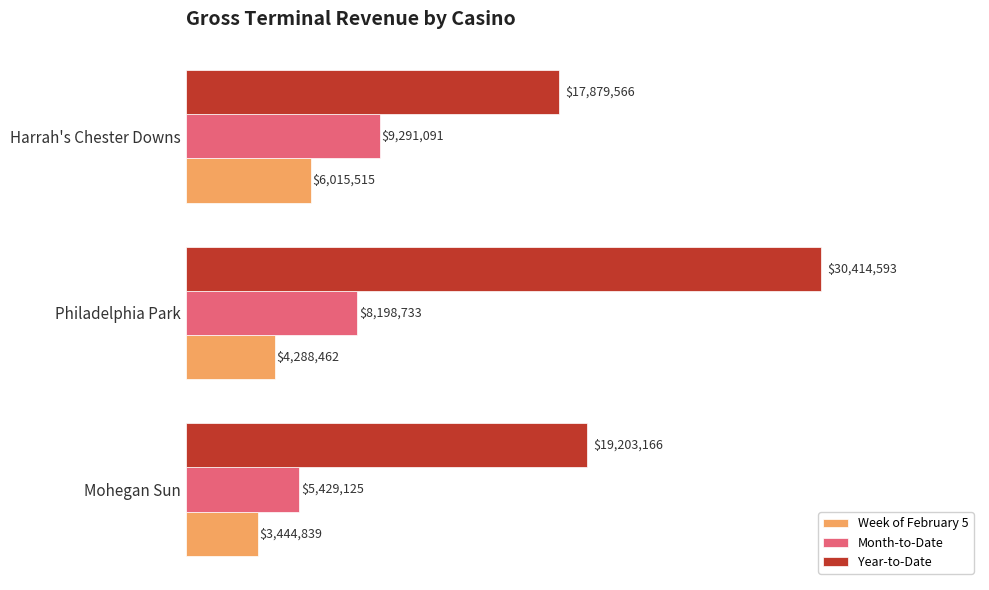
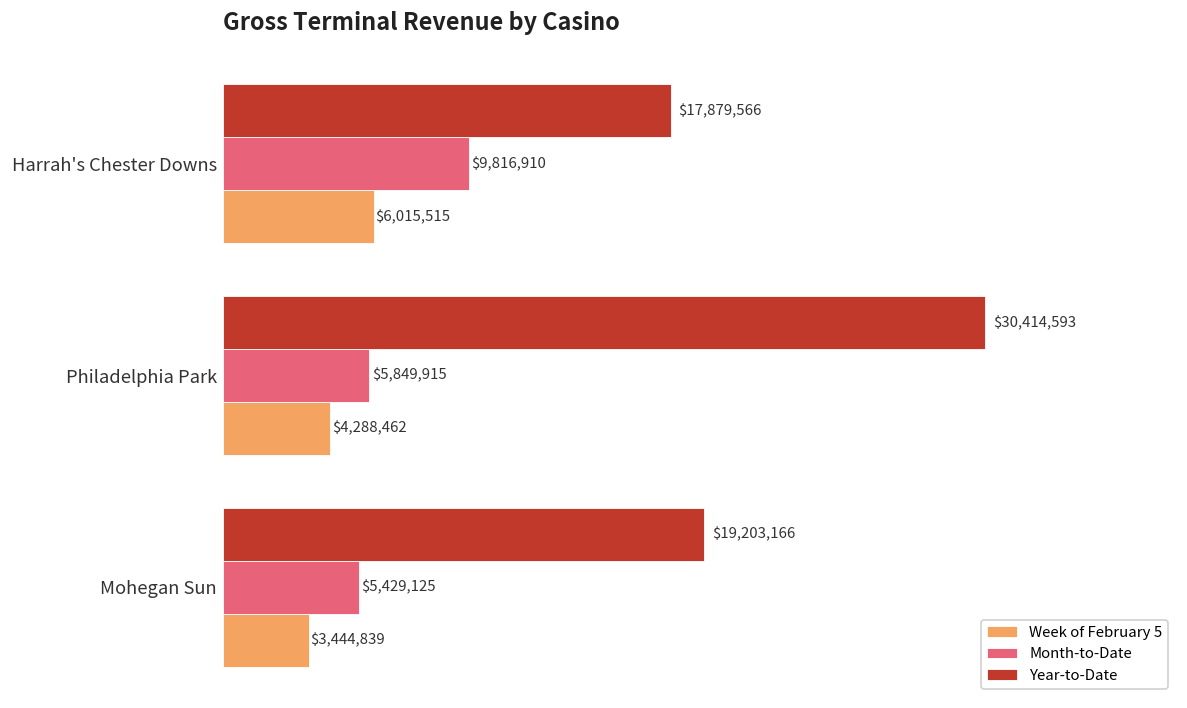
Month-to-Date, Harrah's Chester Downs: $9,291,091 -> $9,816,910
Month-to-Date, Philadelphia Park: $8,198,733 -> $5,849,915
